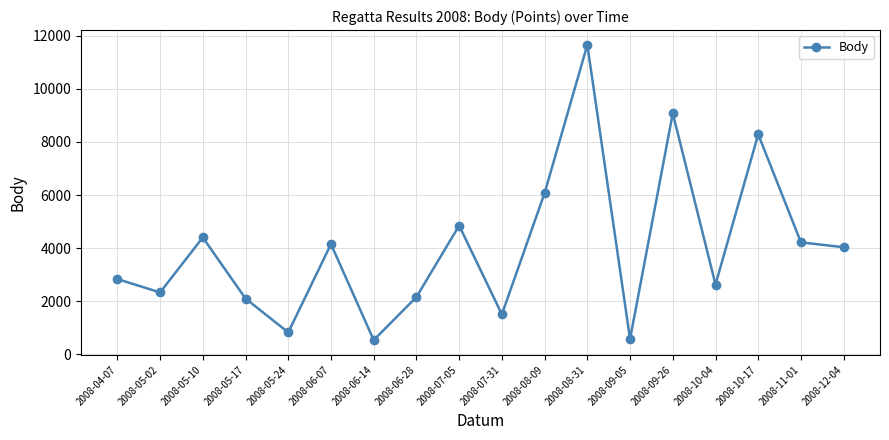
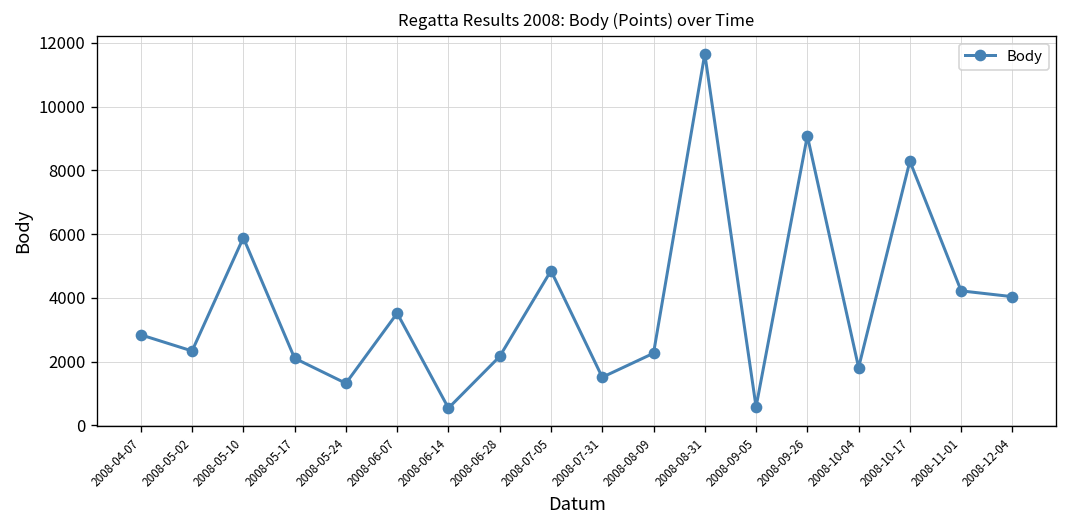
2008-05-10: 4400 -> 5900
2008-05-24: 800 -> 1300
2008-06-07: 4200 -> 3500
2008-08-09: 6100 -> 2300
2008-10-04: 2600 -> 1800
